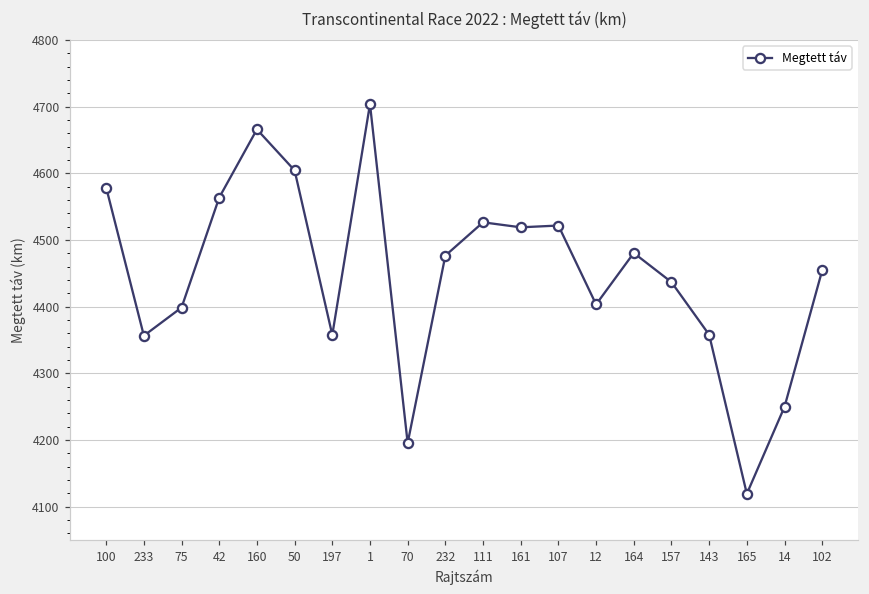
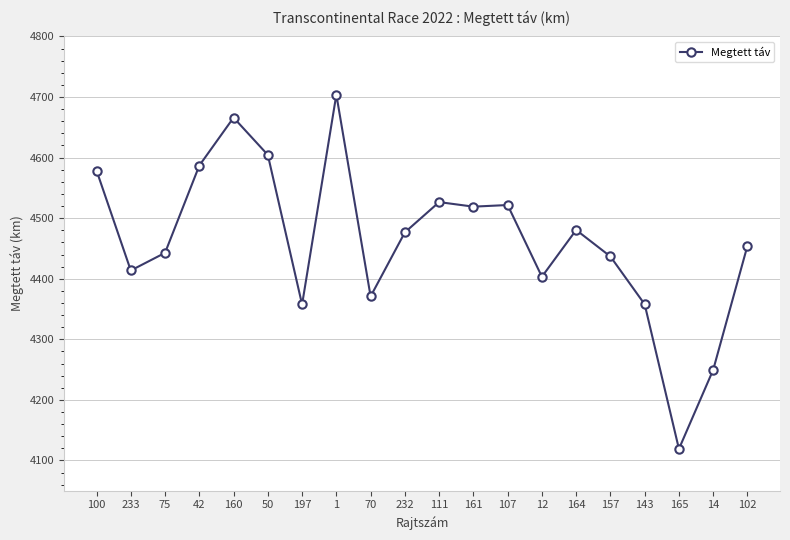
233: 4360 -> 4410
75: 4400 -> 4440
42: 4560 -> 4590
70: 4200 -> 4370
